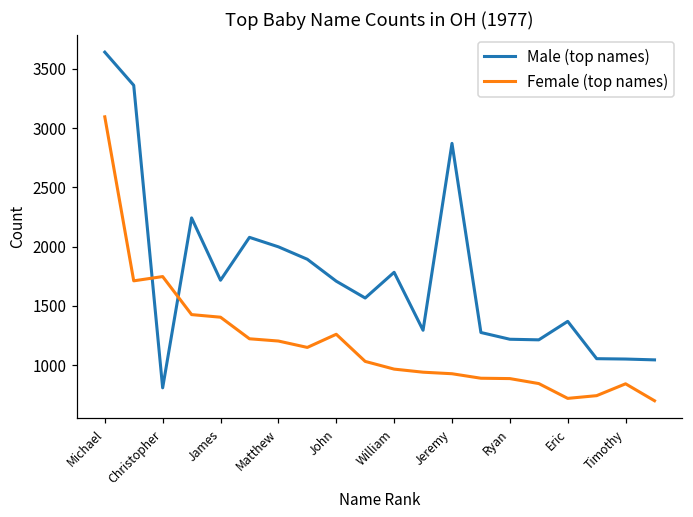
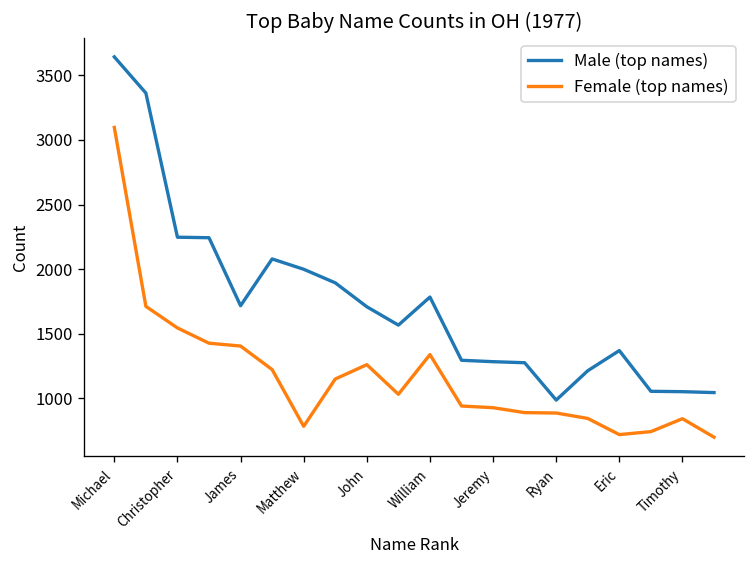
Male (top names), Christopher: 810 -> 2250
Female (top names), Christopher: 1750 -> 1550
Female (top names), Matthew: 1200 -> 780
Female (top names), William: 970 -> 1340
Male (top names), Jeremy: 2870 -> 1280
Male (top names), Ryan: 1220 -> 990
